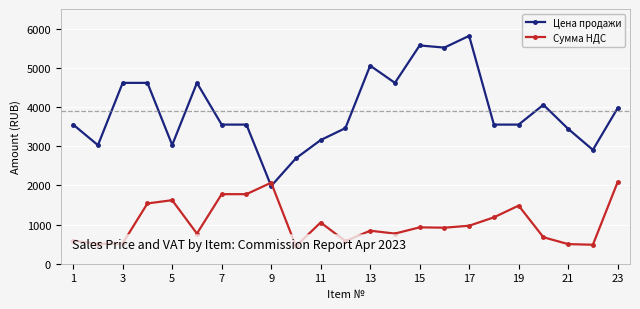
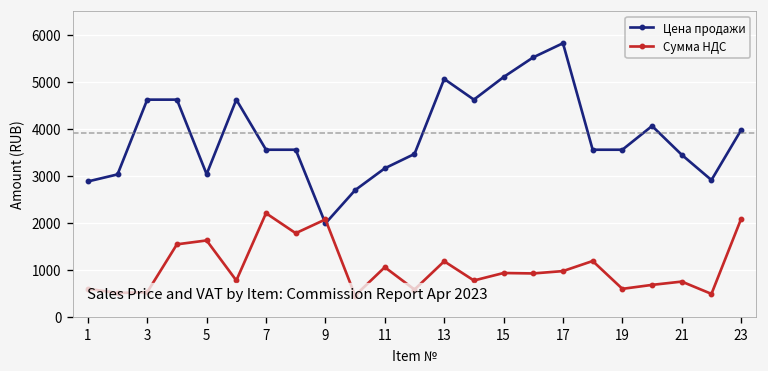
Цена продажи, 1: 3600 -> 2900
Сумма НДС, 7: 1800 -> 2200
Сумма НДС, 13: 800 -> 1200
Цена продажи, 15: 5600 -> 5100
Сумма НДС, 19: 1500 -> 600
Сумма НДС, 21: 500 -> 700
